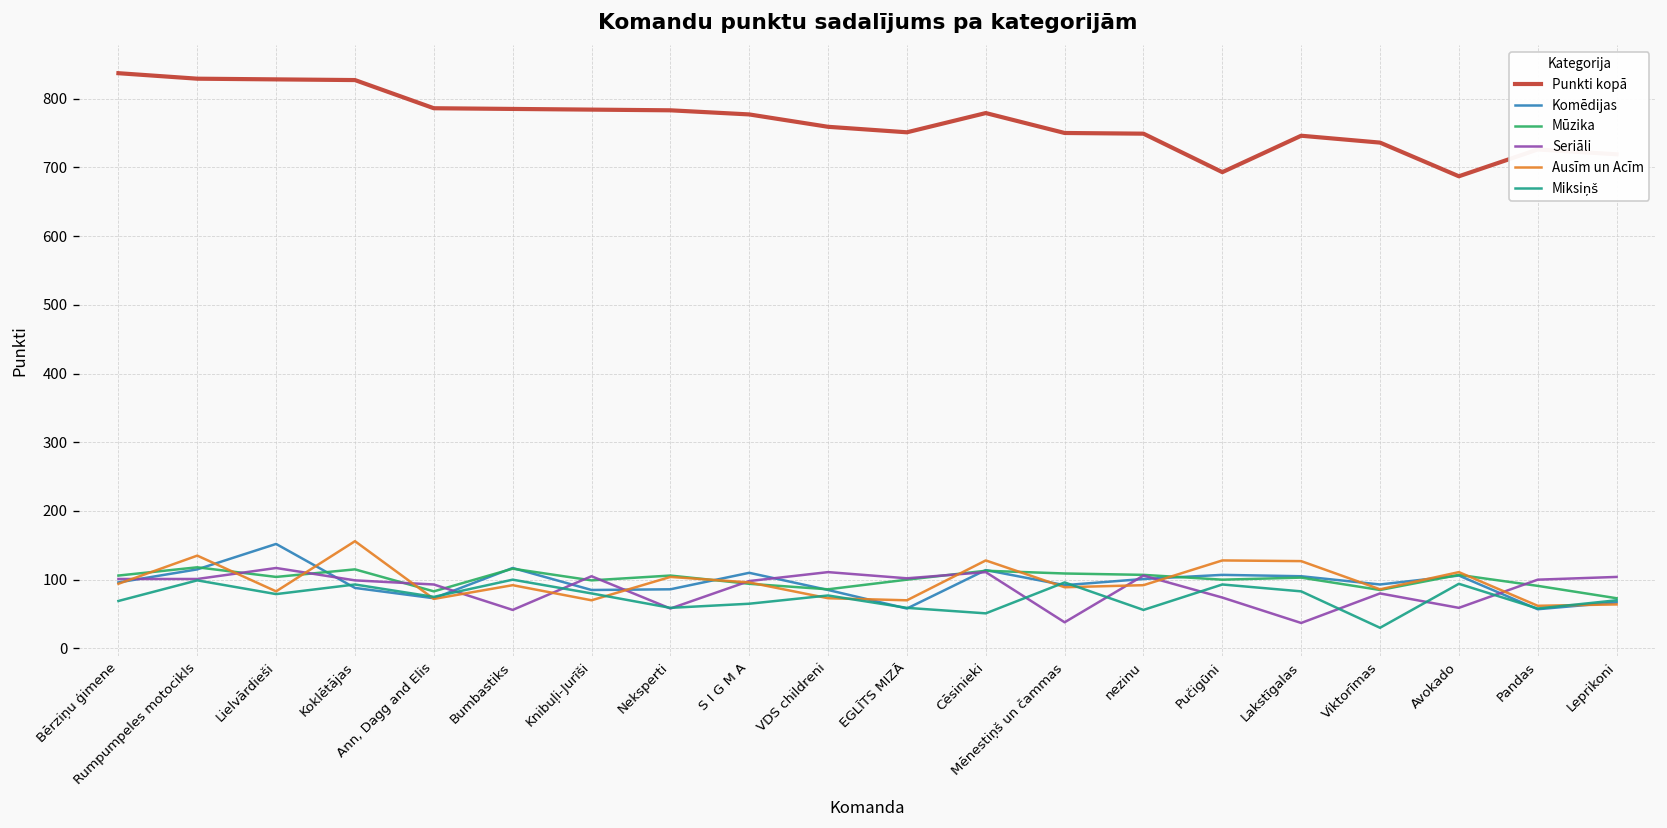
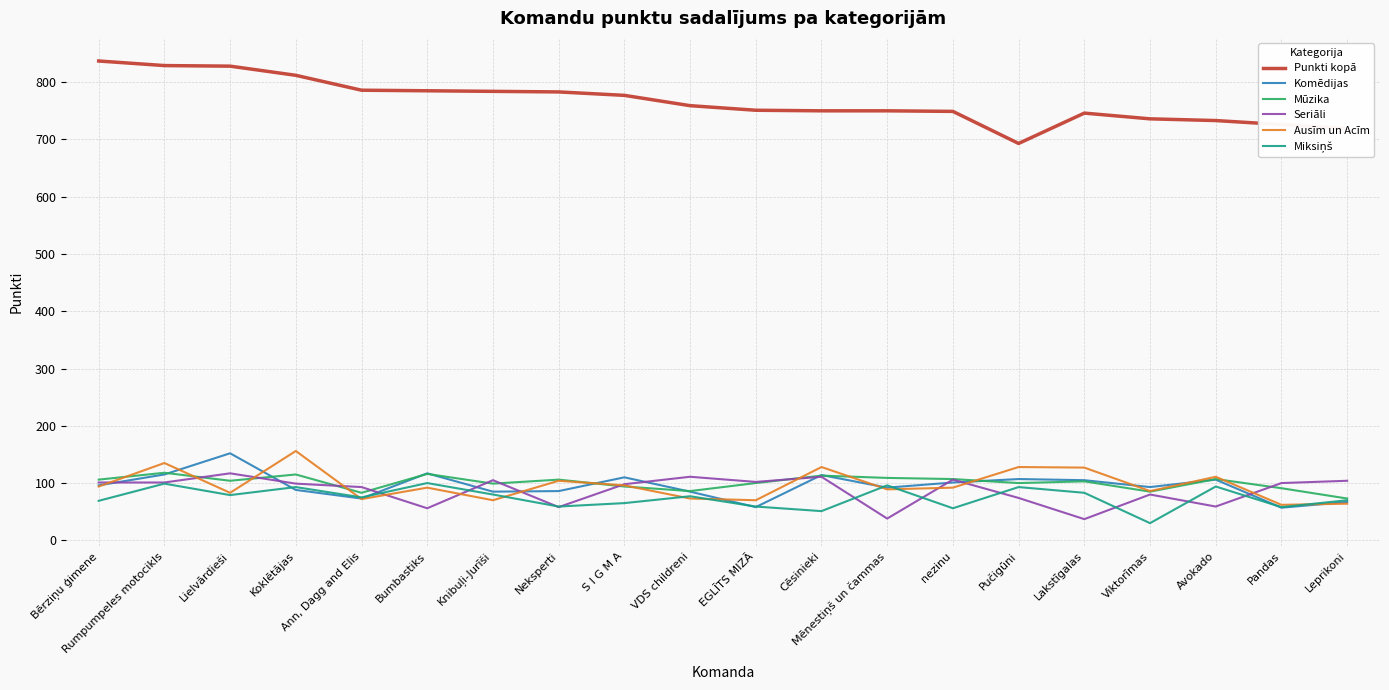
Punkti kopā, Koklētājas: 830 -> 810
Punkti kopā, Cēsinieki: 780 -> 750
Punkti kopā, Avokado: 690 -> 730
